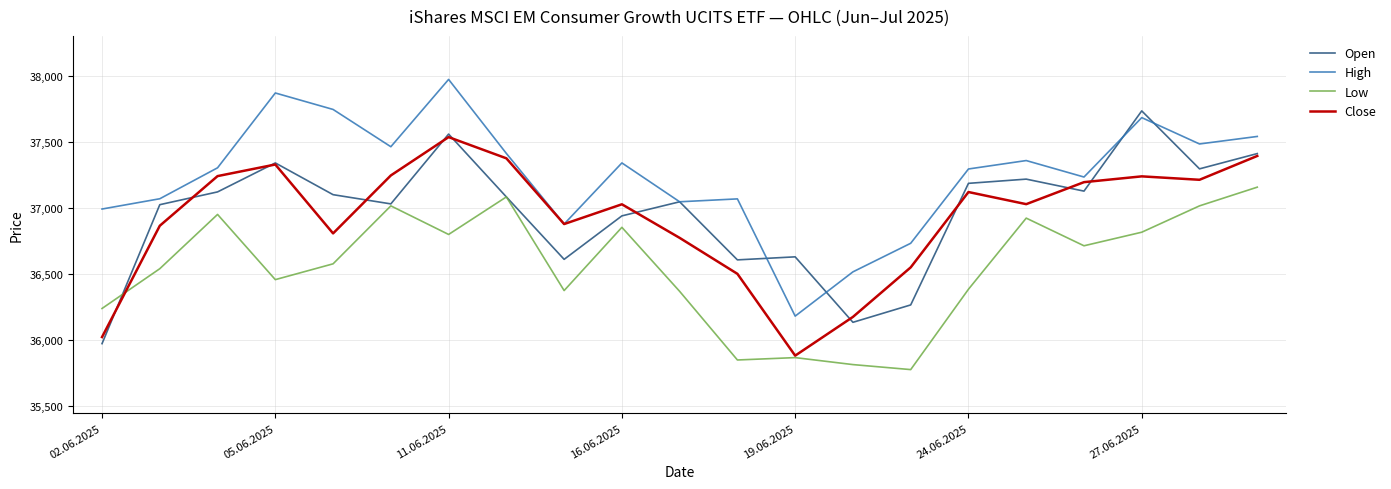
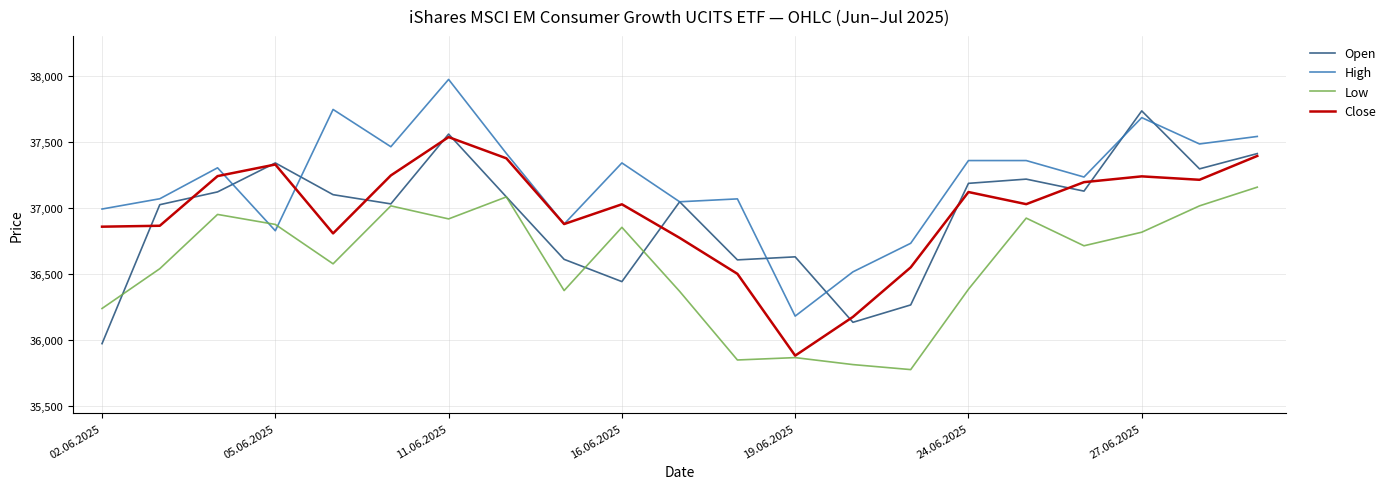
Close, 02.06.2025: 36,020 -> 36,860
High, 05.06.2025: 37,870 -> 36,830
Low, 05.06.2025: 36,460 -> 36,880
Low, 11.06.2025: 36,800 -> 36,920
Open, 16.06.2025: 36,940 -> 36,440
High, 24.06.2025: 37,300 -> 37,360
